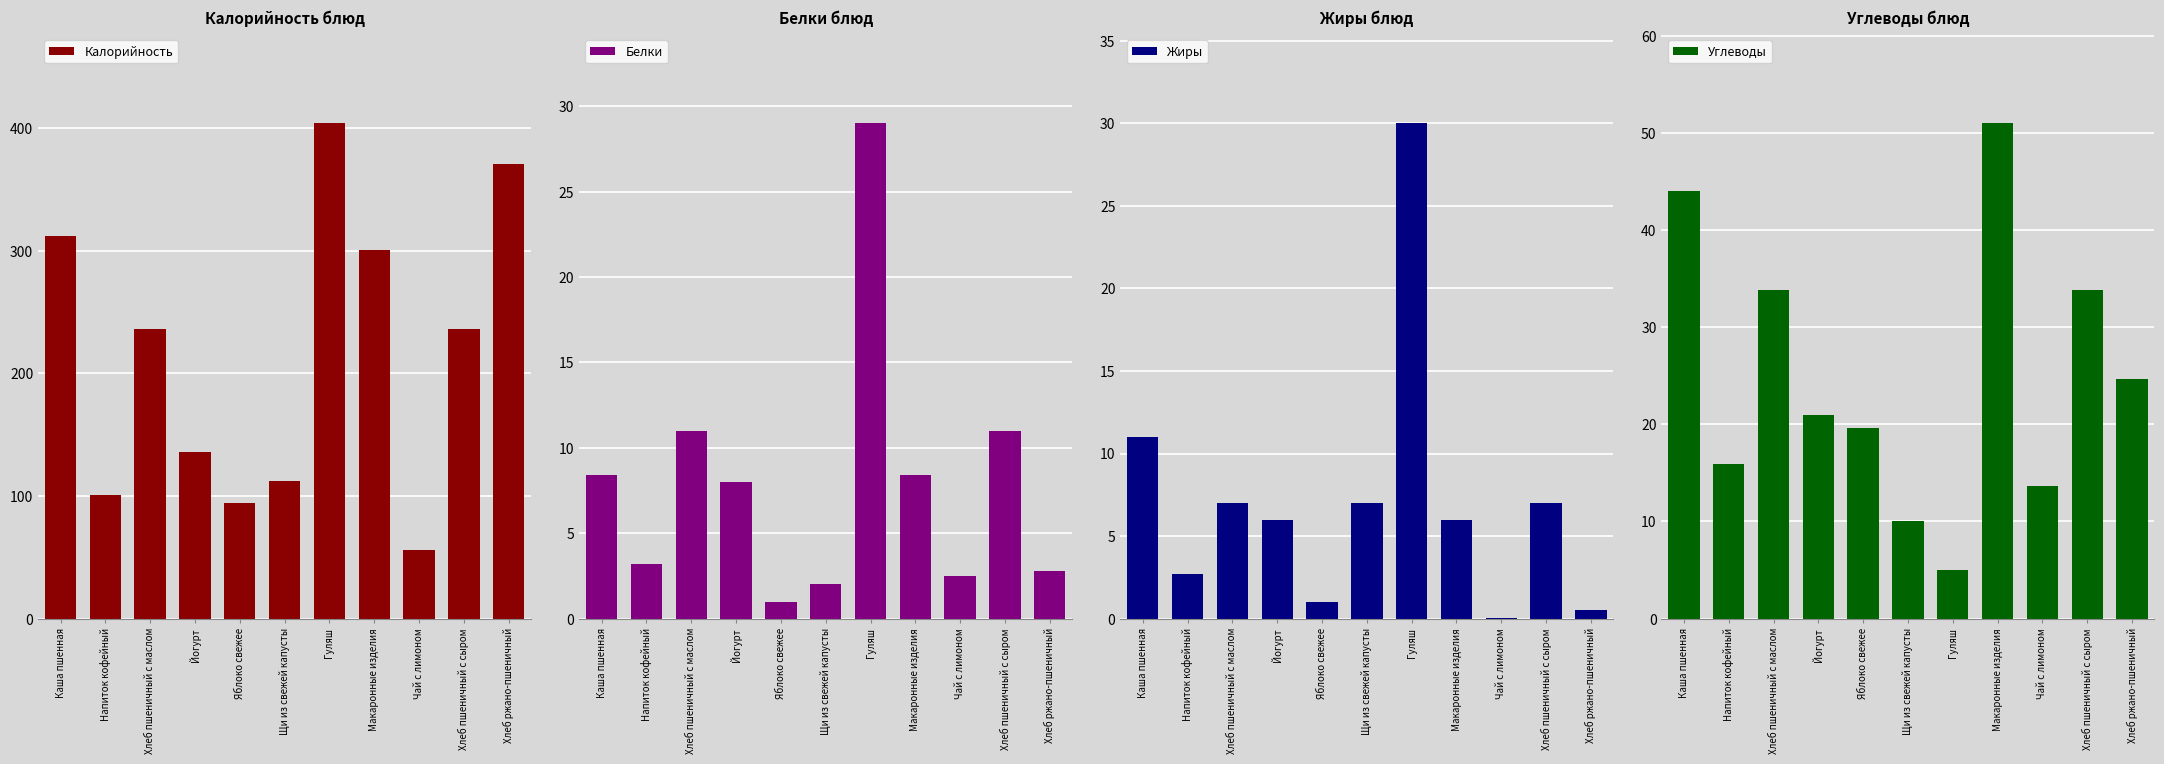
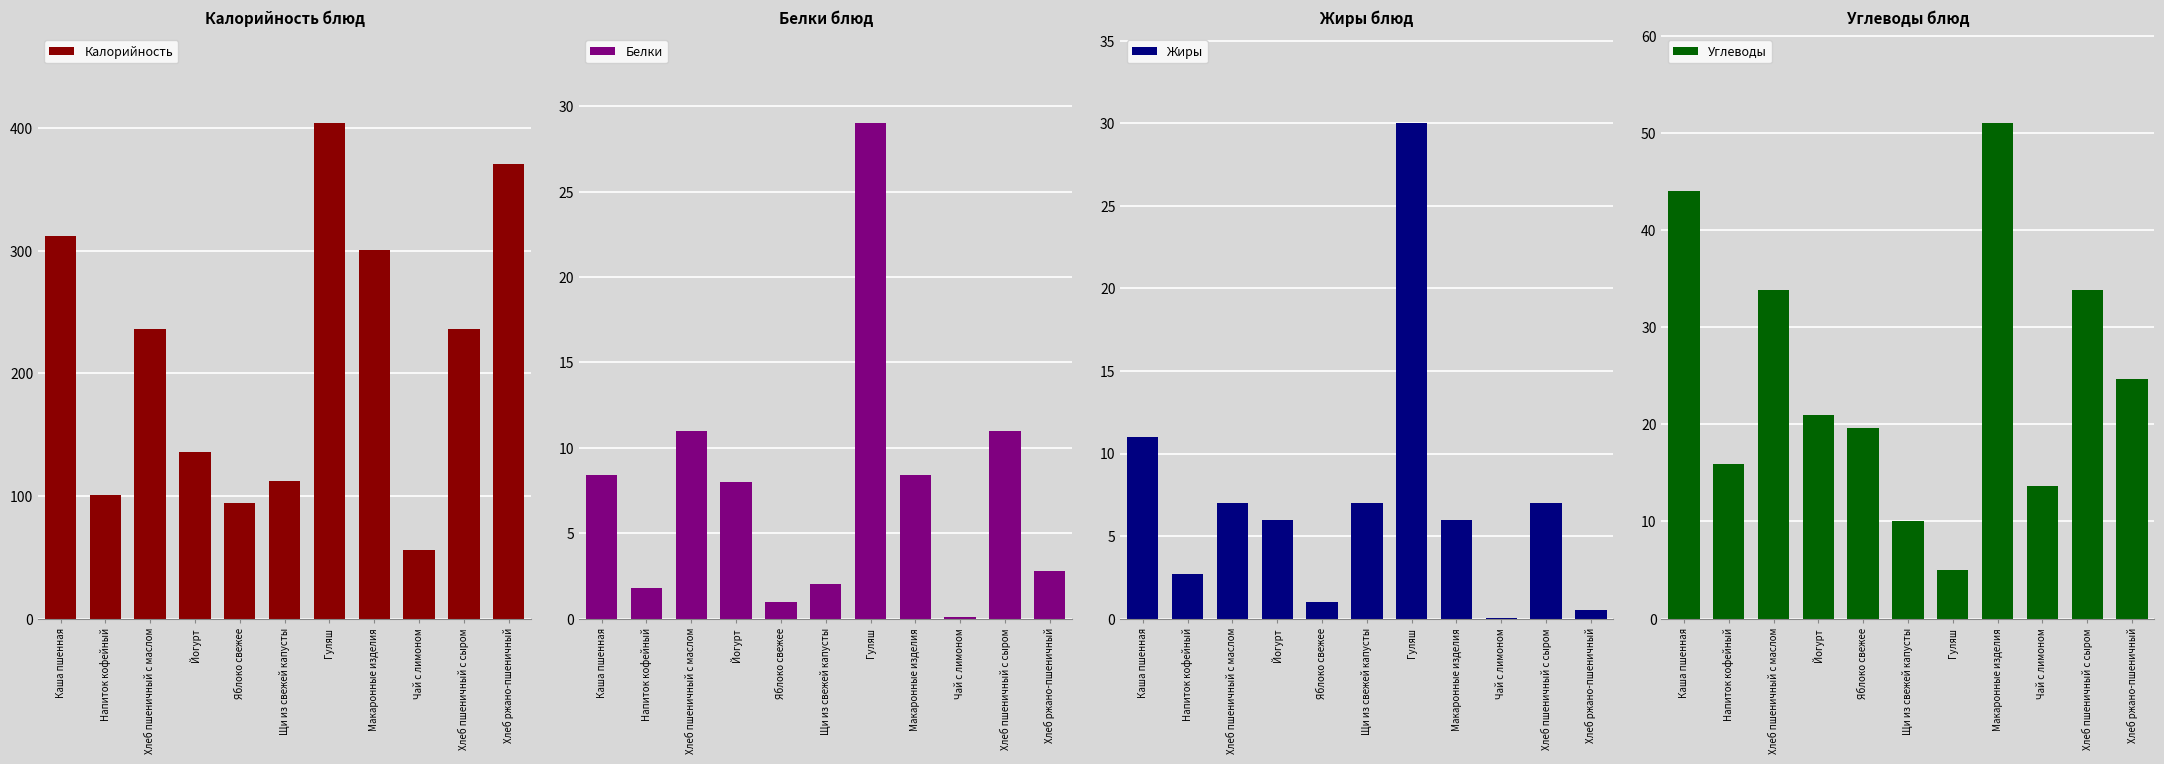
Белки блюд, Напиток кофейный: 3.2 -> 1.8
Белки блюд, Чай с лимоном: 2.5 -> 0.1
